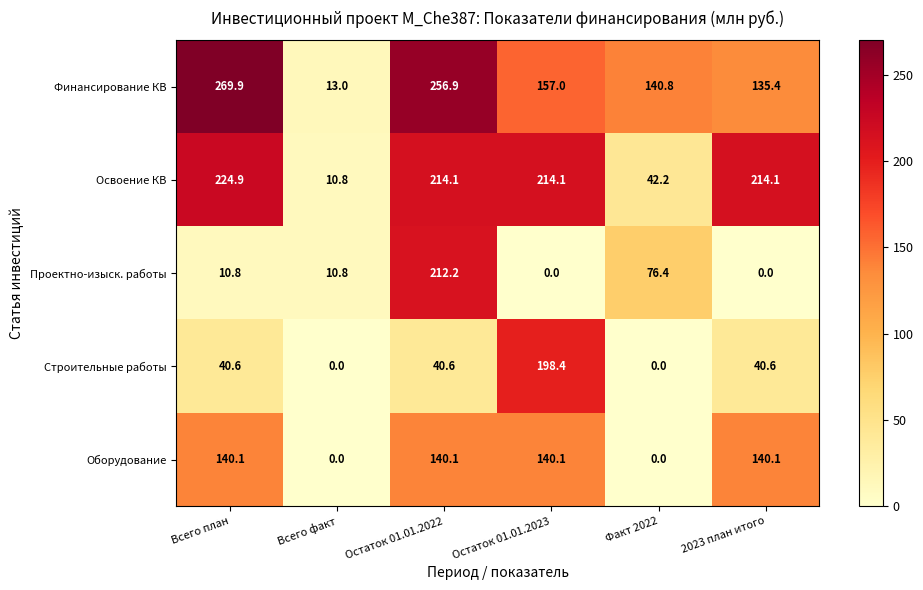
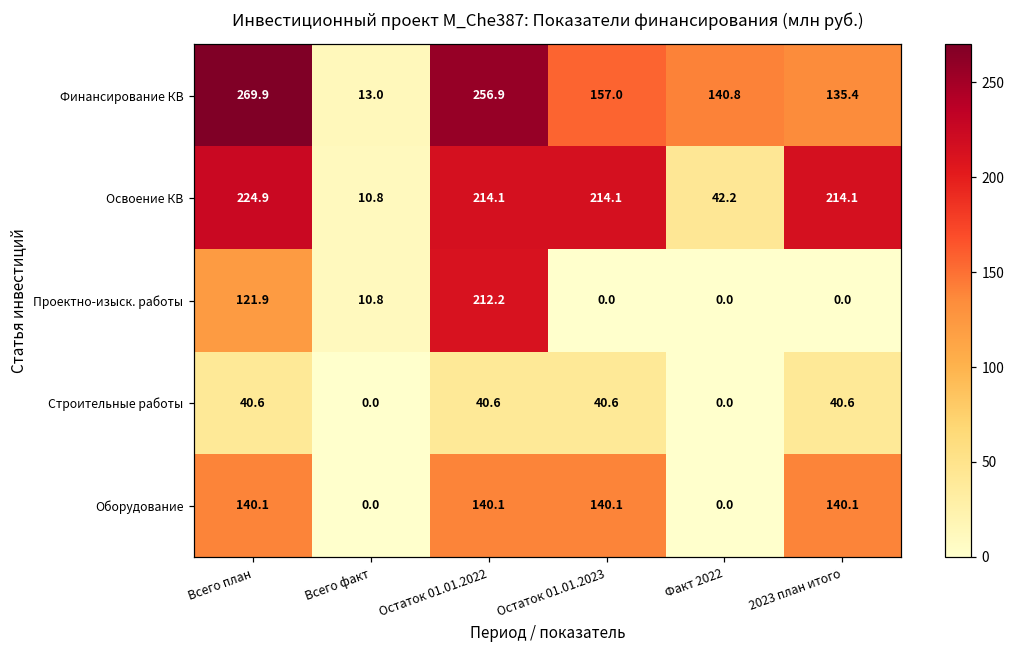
Проектно-изыск. работы, Всего план: 10.8 -> 121.9
Проектно-изыск. работы, Факт 2022: 76.4 -> 0.0
Строительные работы, Остаток 01.01.2023: 198.4 -> 40.6
